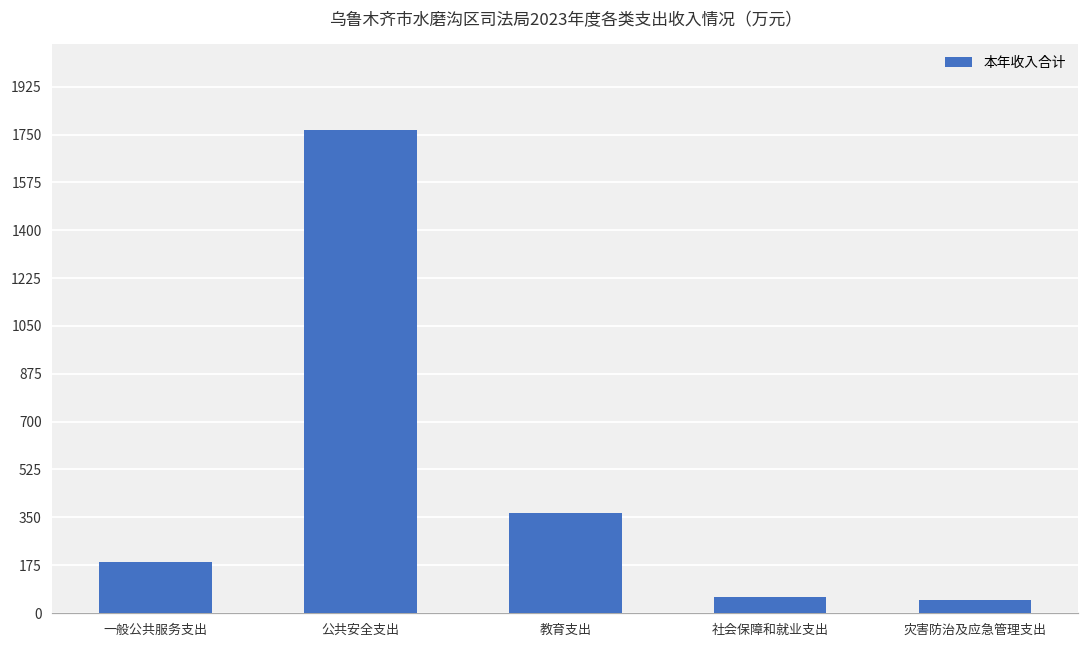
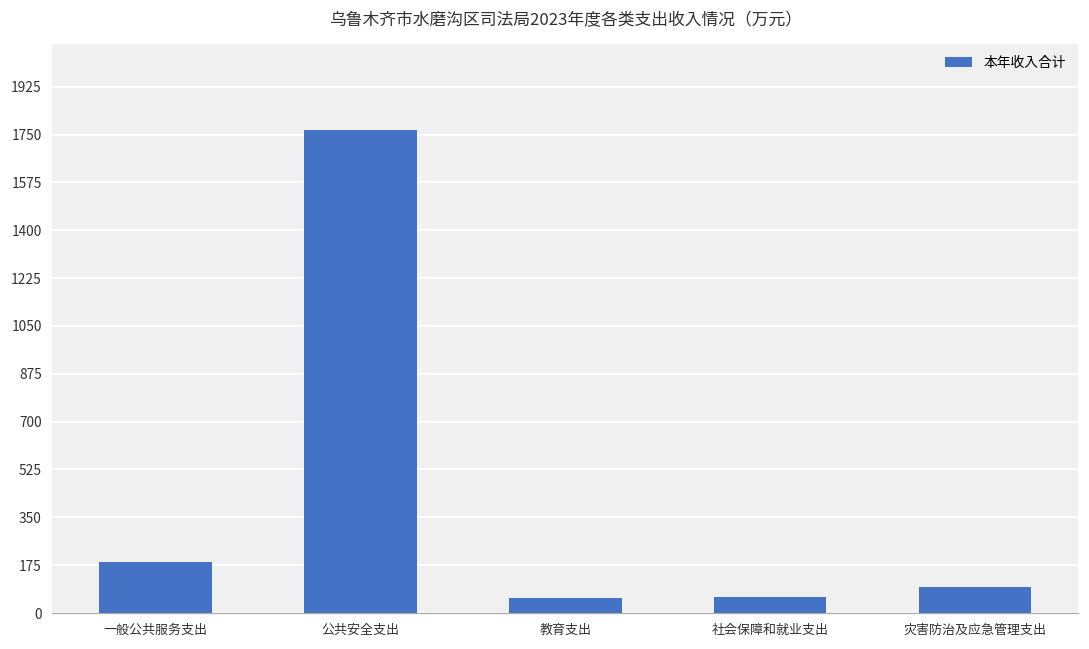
教育支出: 360 -> 50
灾害防治及应急管理支出: 50 -> 90
